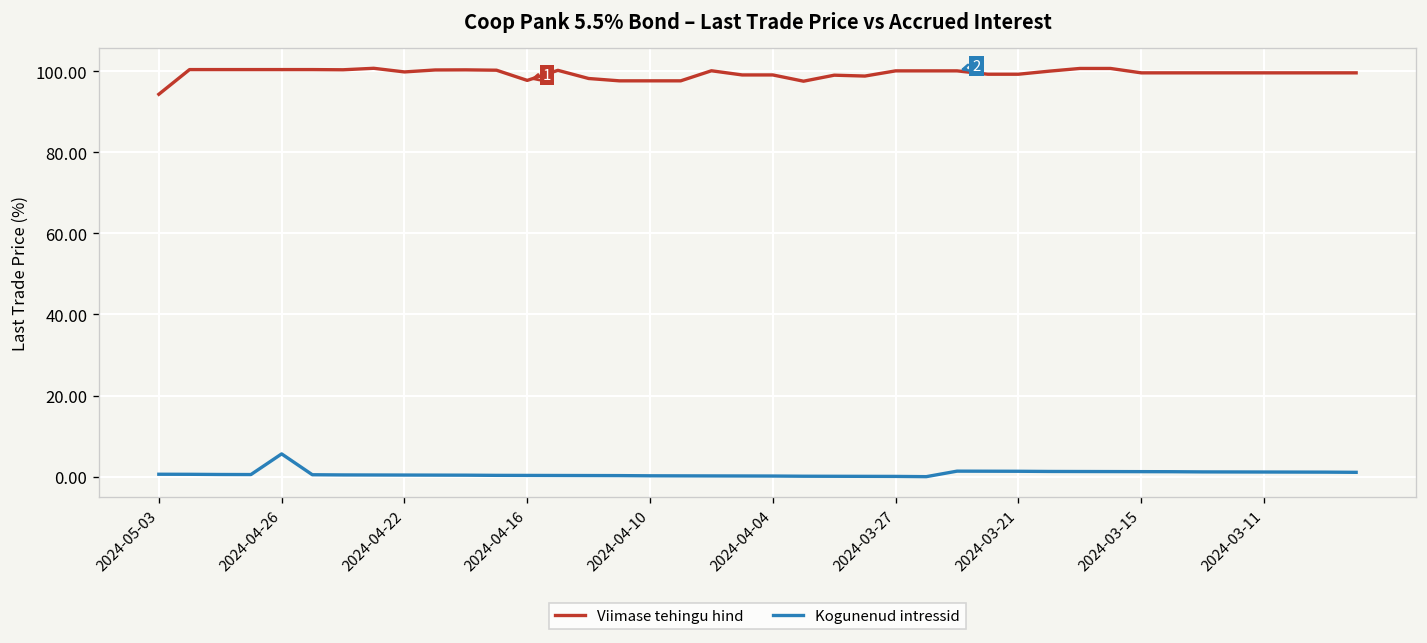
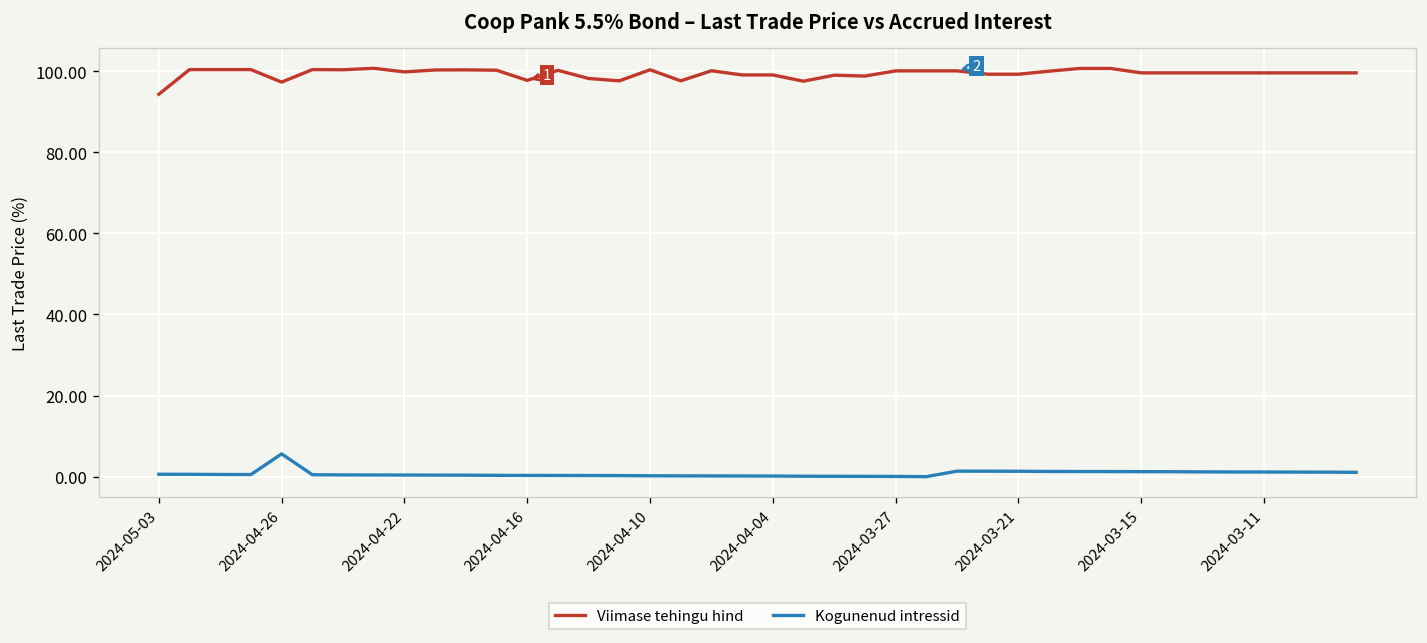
Viimase tehingu hind, 2024-04-26: 100 -> 97
Viimase tehingu hind, 2024-04-10: 98 -> 100
